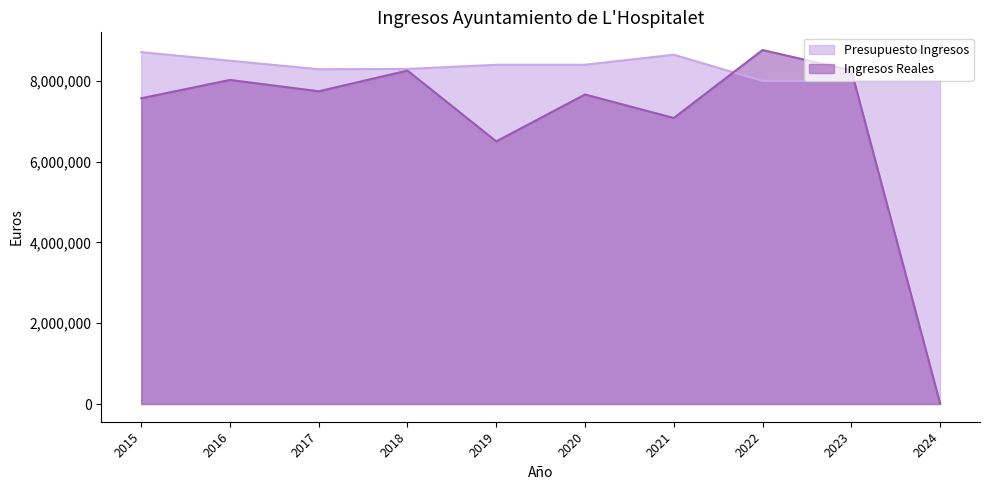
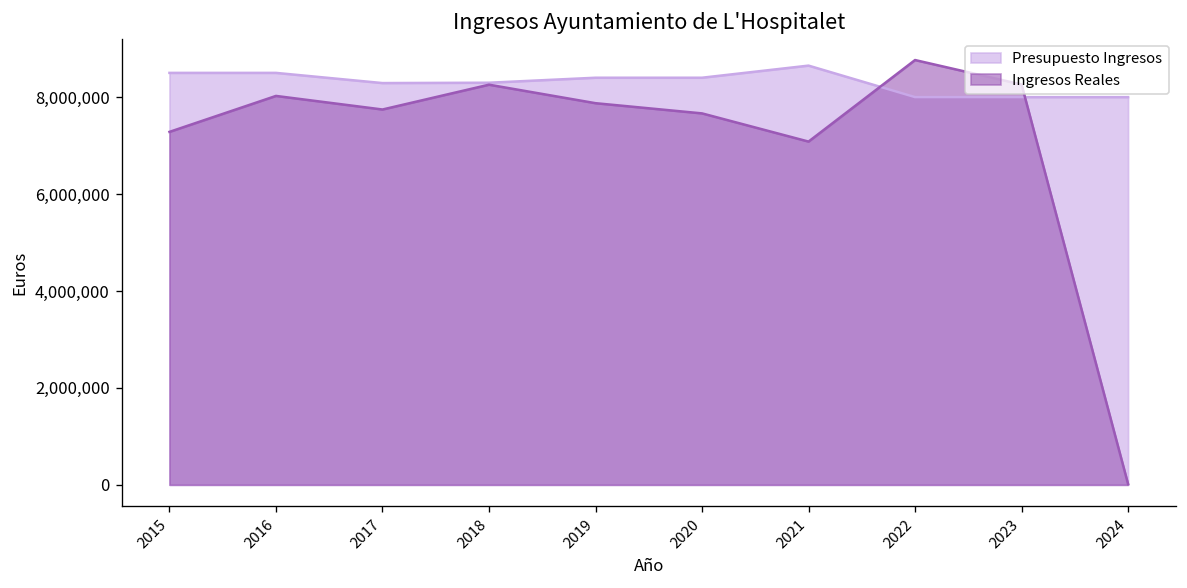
Presupuesto Ingresos, 2015: 8,700,000 -> 8,500,000
Ingresos Reales, 2015: 7,600,000 -> 7,300,000
Ingresos Reales, 2019: 6,500,000 -> 7,900,000
